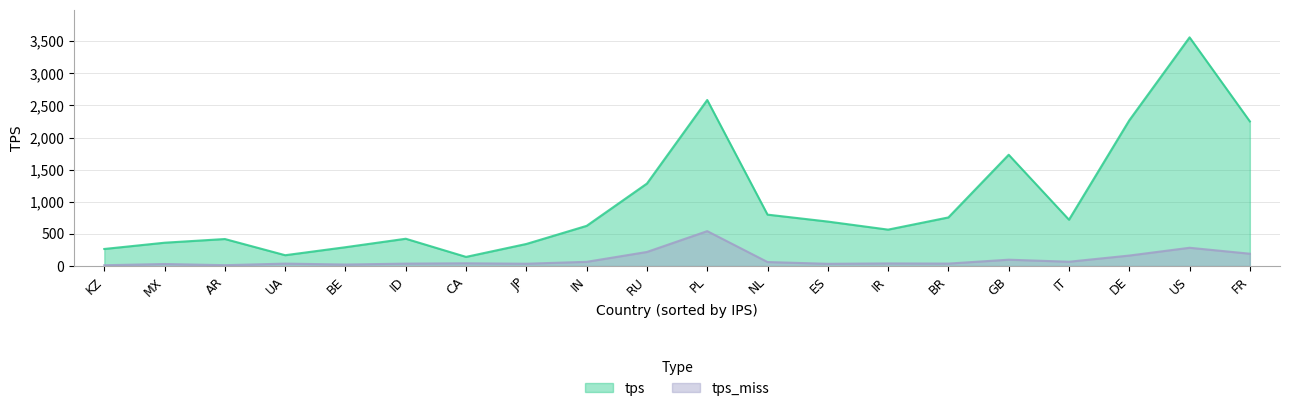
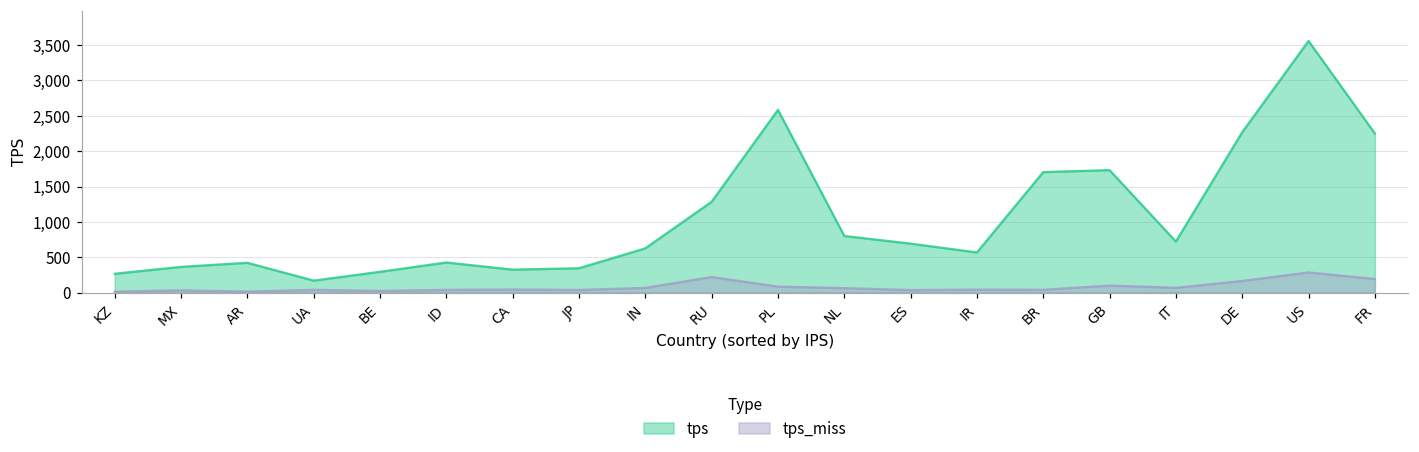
tps, CA: 100 -> 300
tps_miss, PL: 500 -> 100
tps, BR: 800 -> 1,700
